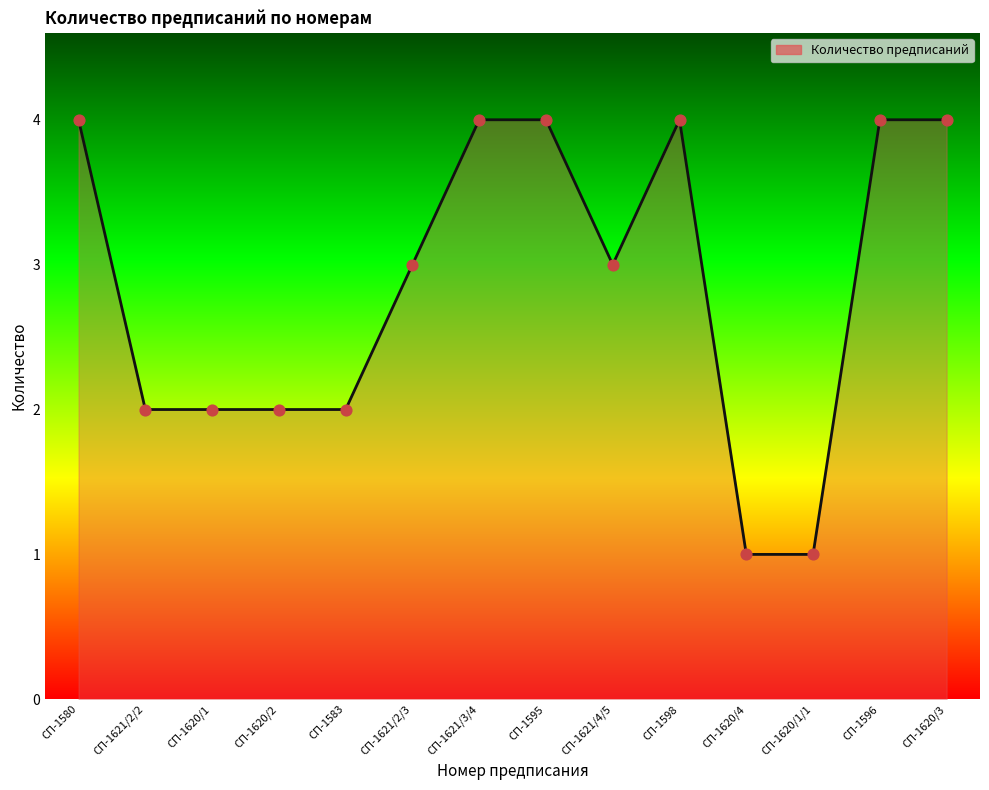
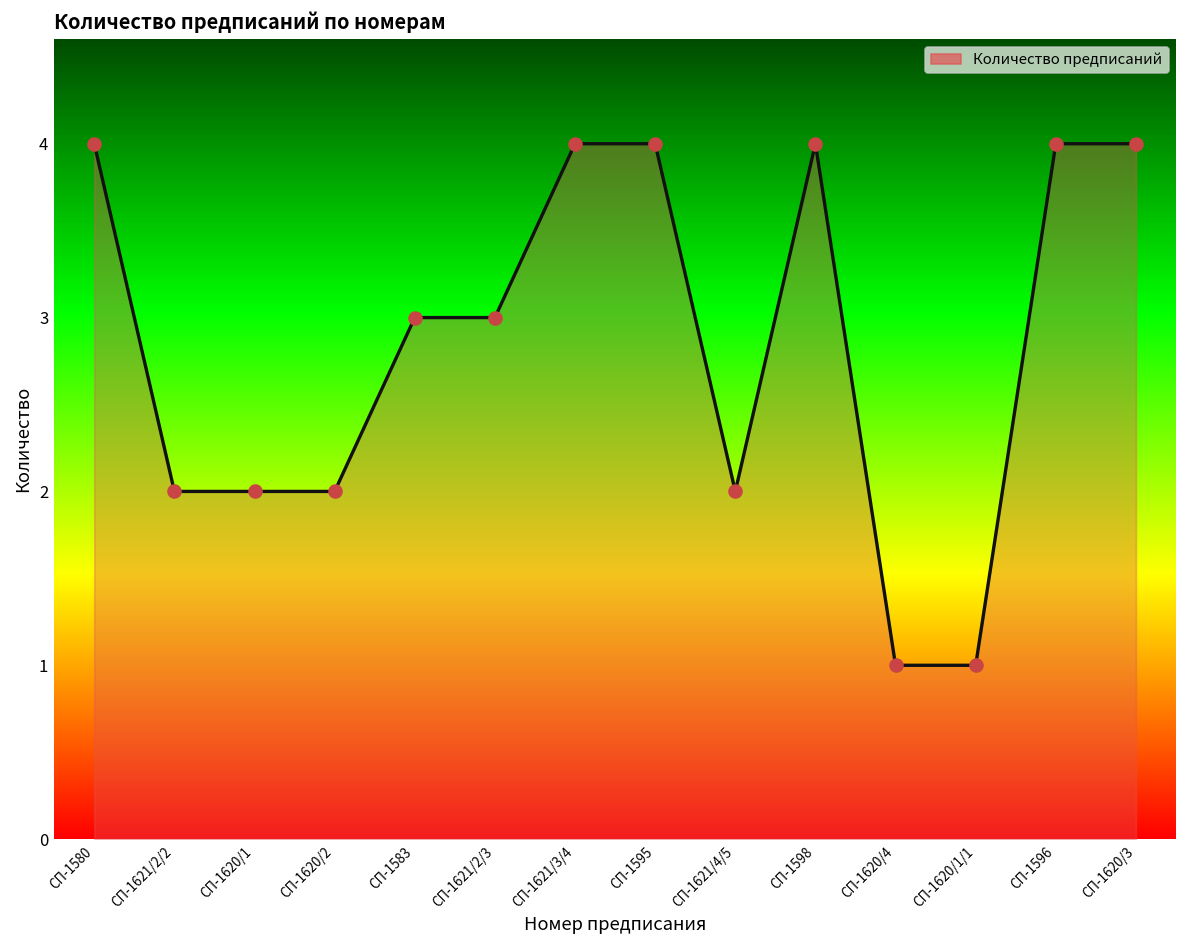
СП-1583: 2 -> 3
СП-1621/4/5: 3 -> 2
